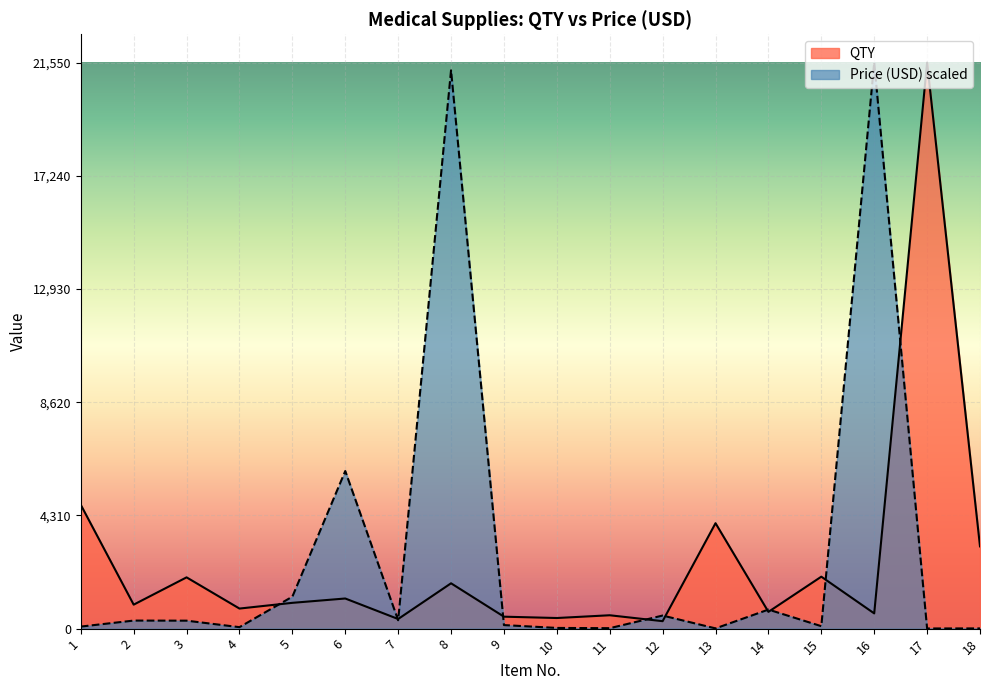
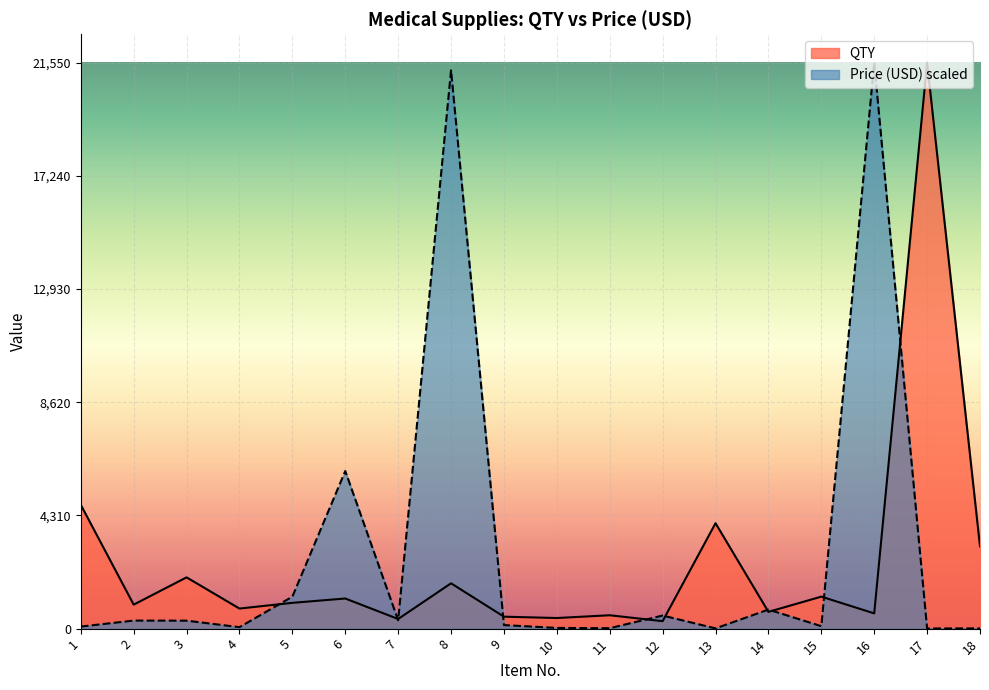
QTY, 15: 2,000 -> 1,200
